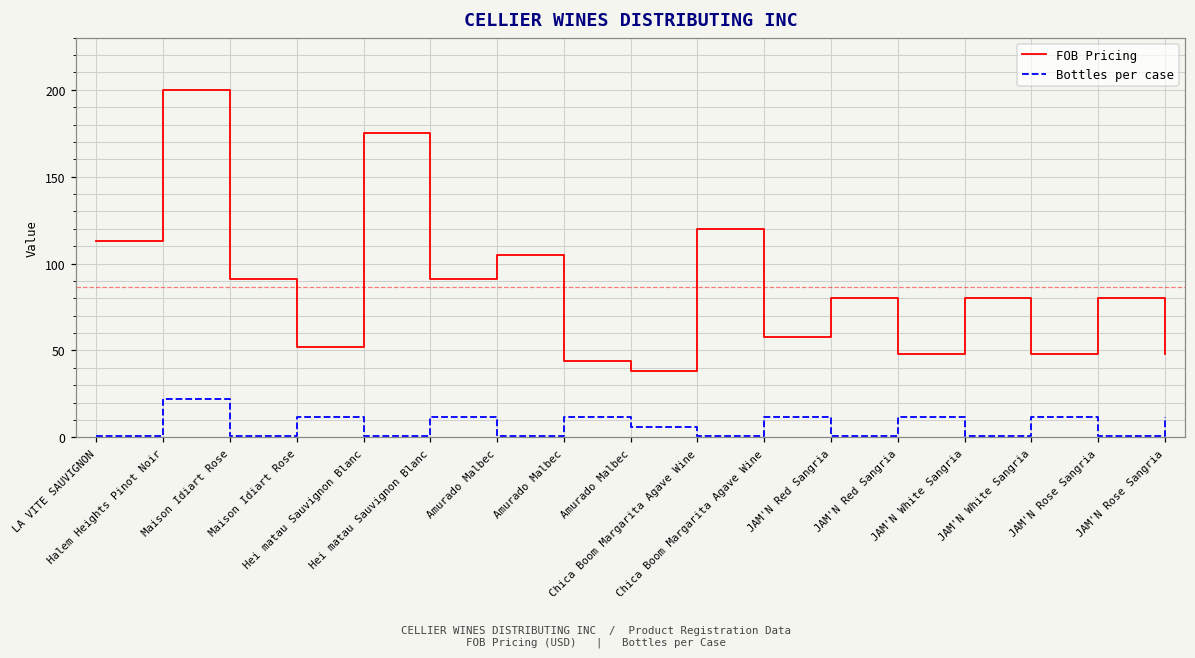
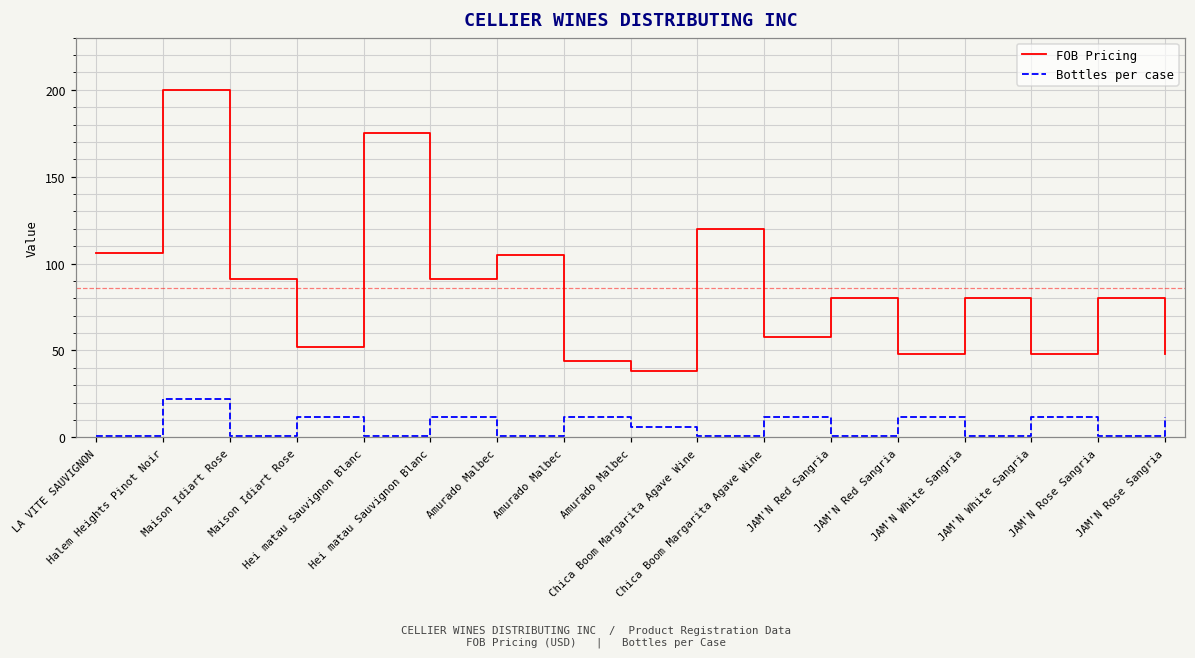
FOB Pricing, LA VITE SAUVIGNON: 113 -> 106
